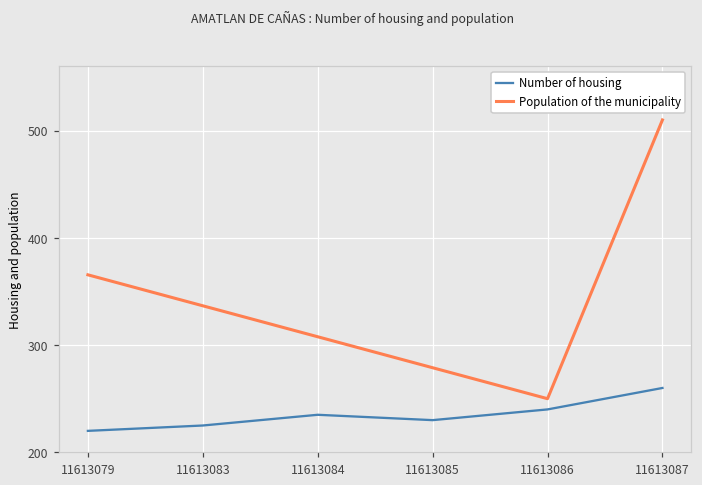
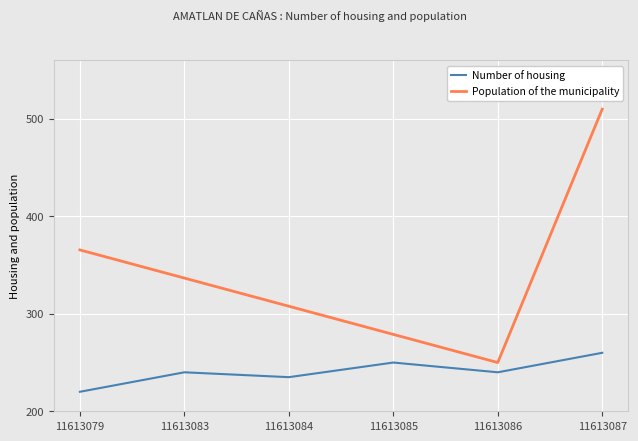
Number of housing, 11613083: 230 -> 240
Number of housing, 11613085: 230 -> 250
